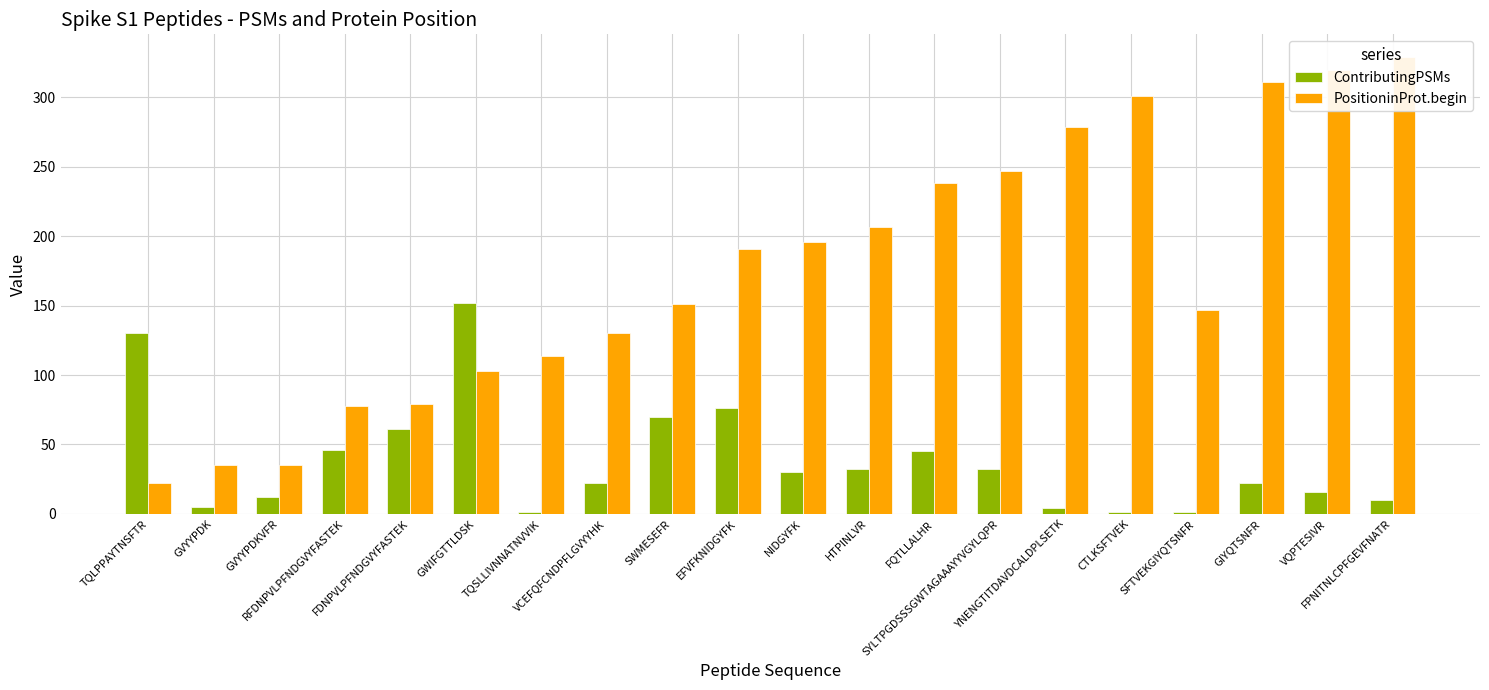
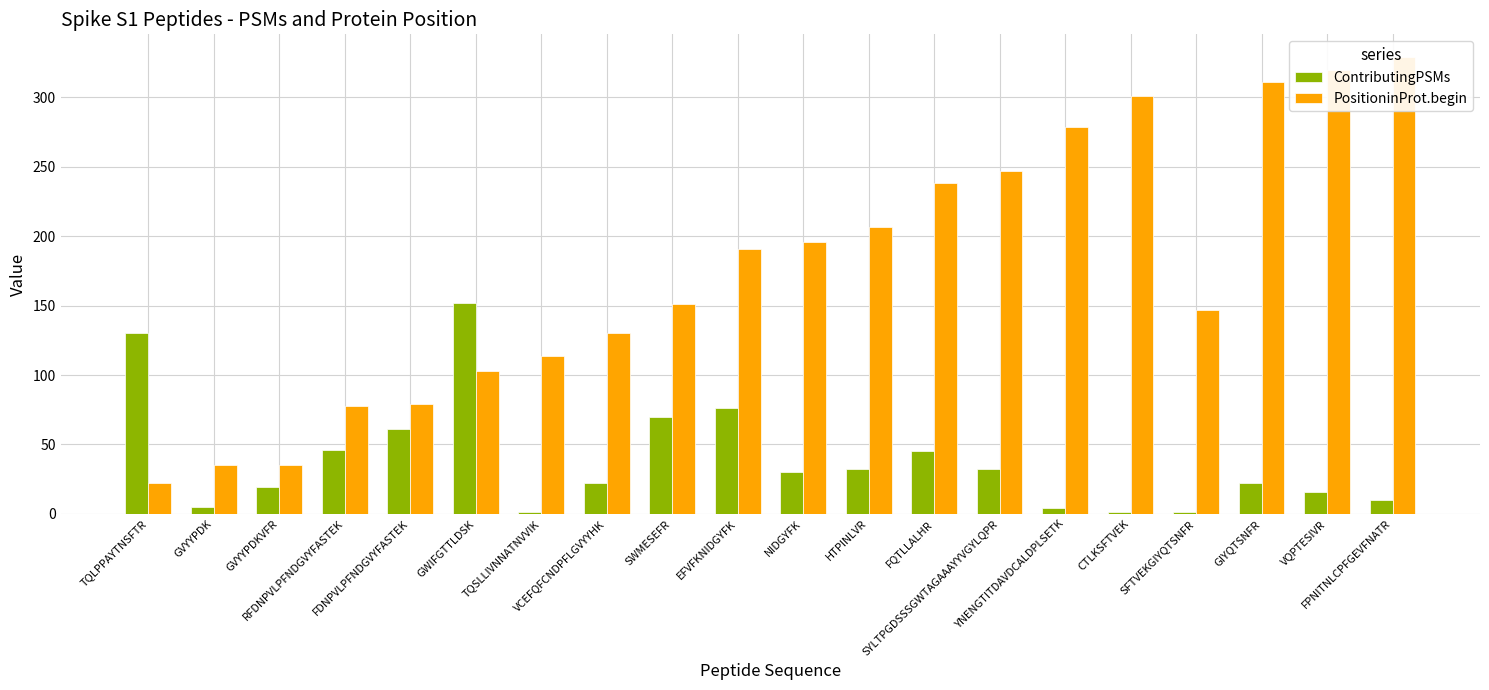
ContributingPSMs, GVYYPDKVFR: 12 -> 19
